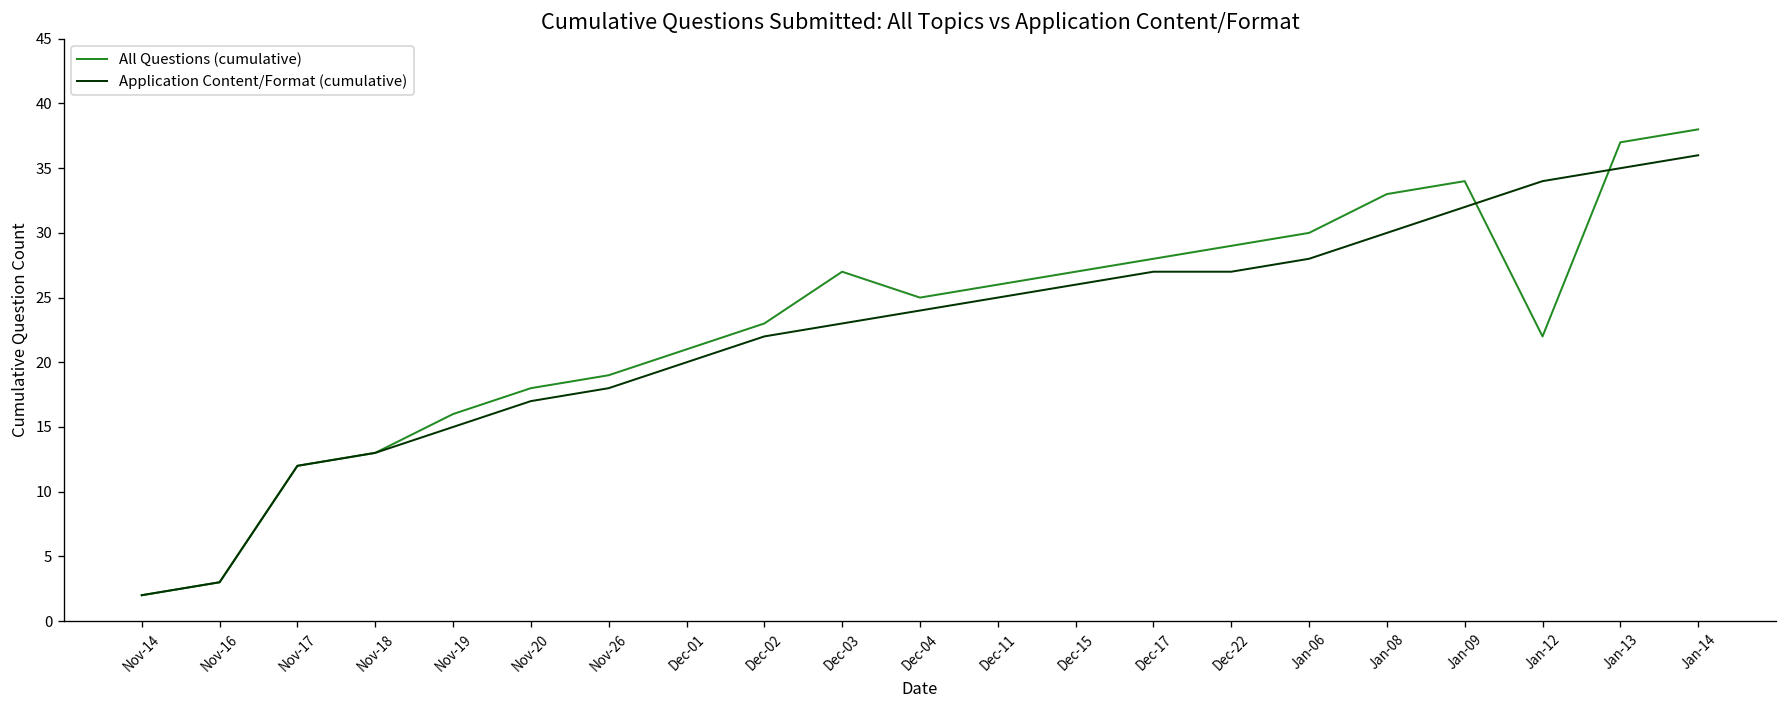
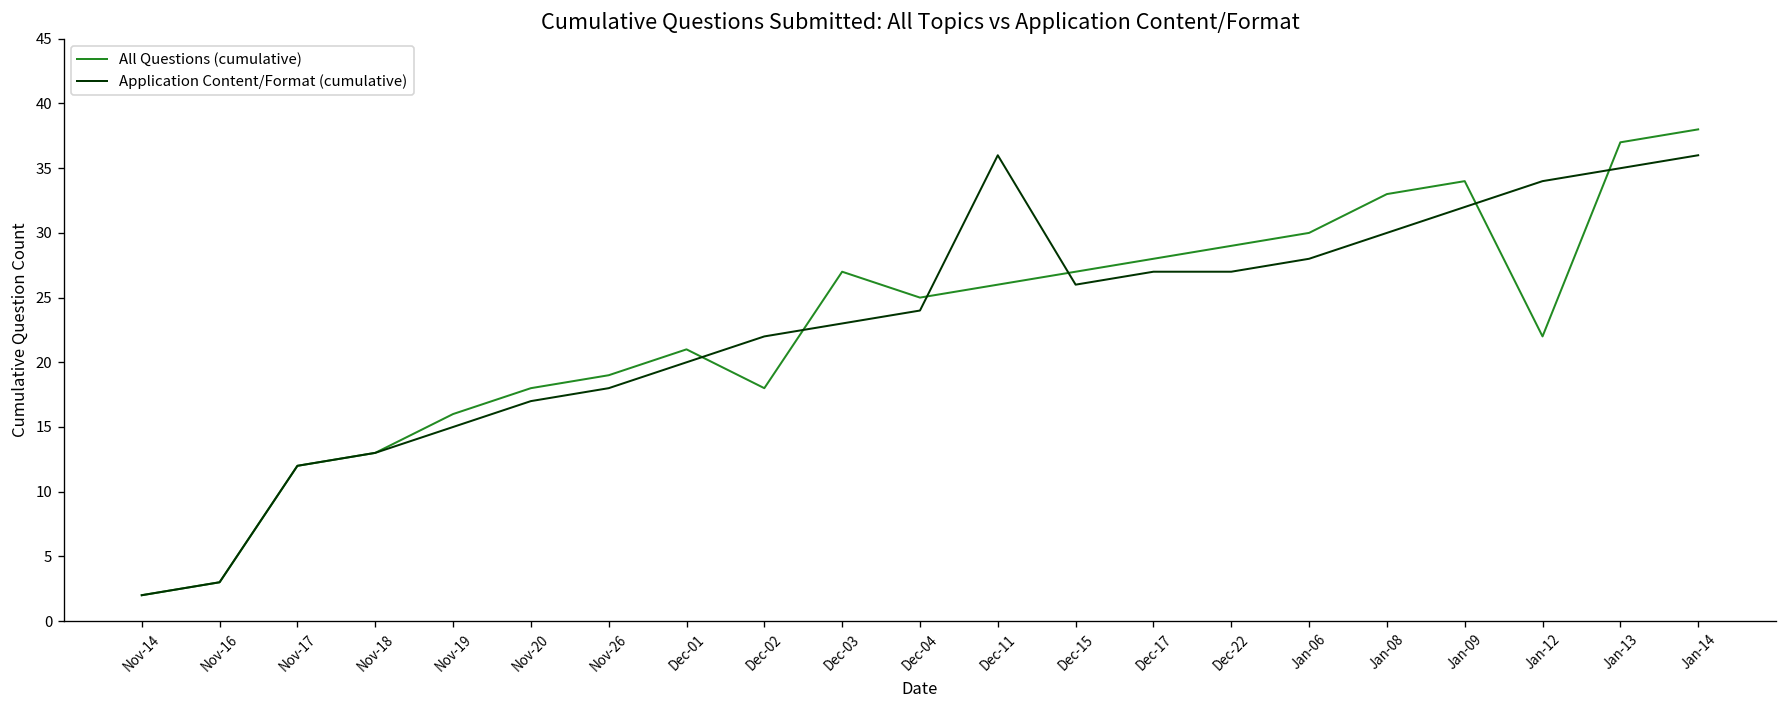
All Questions (cumulative), Dec-02: 23 -> 18
Application Content/Format (cumulative), Dec-11: 25 -> 36
